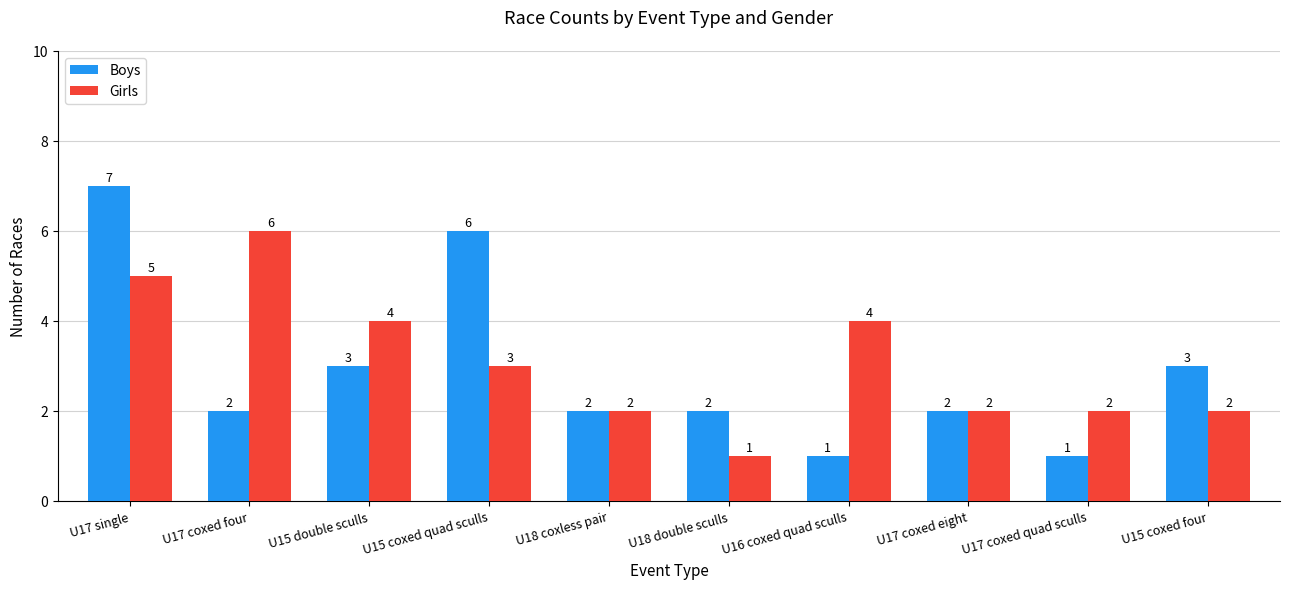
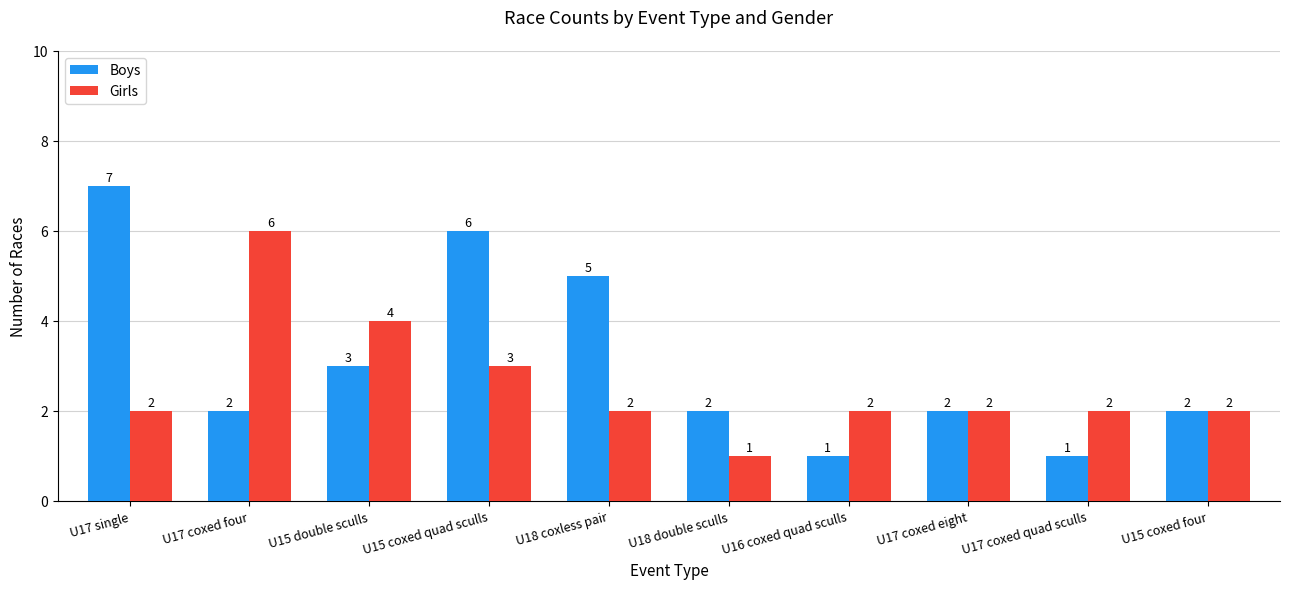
Girls, U17 single: 5 -> 2
Boys, U18 coxless pair: 2 -> 5
Girls, U16 coxed quad sculls: 4 -> 2
Boys, U15 coxed four: 3 -> 2
